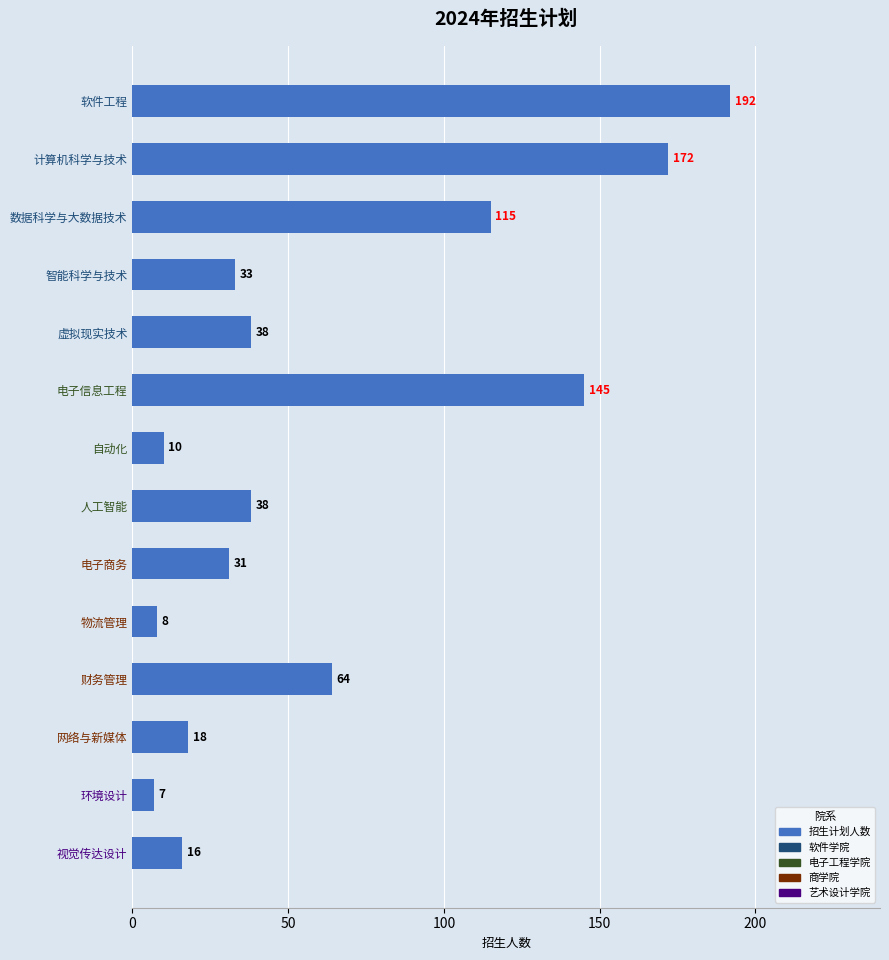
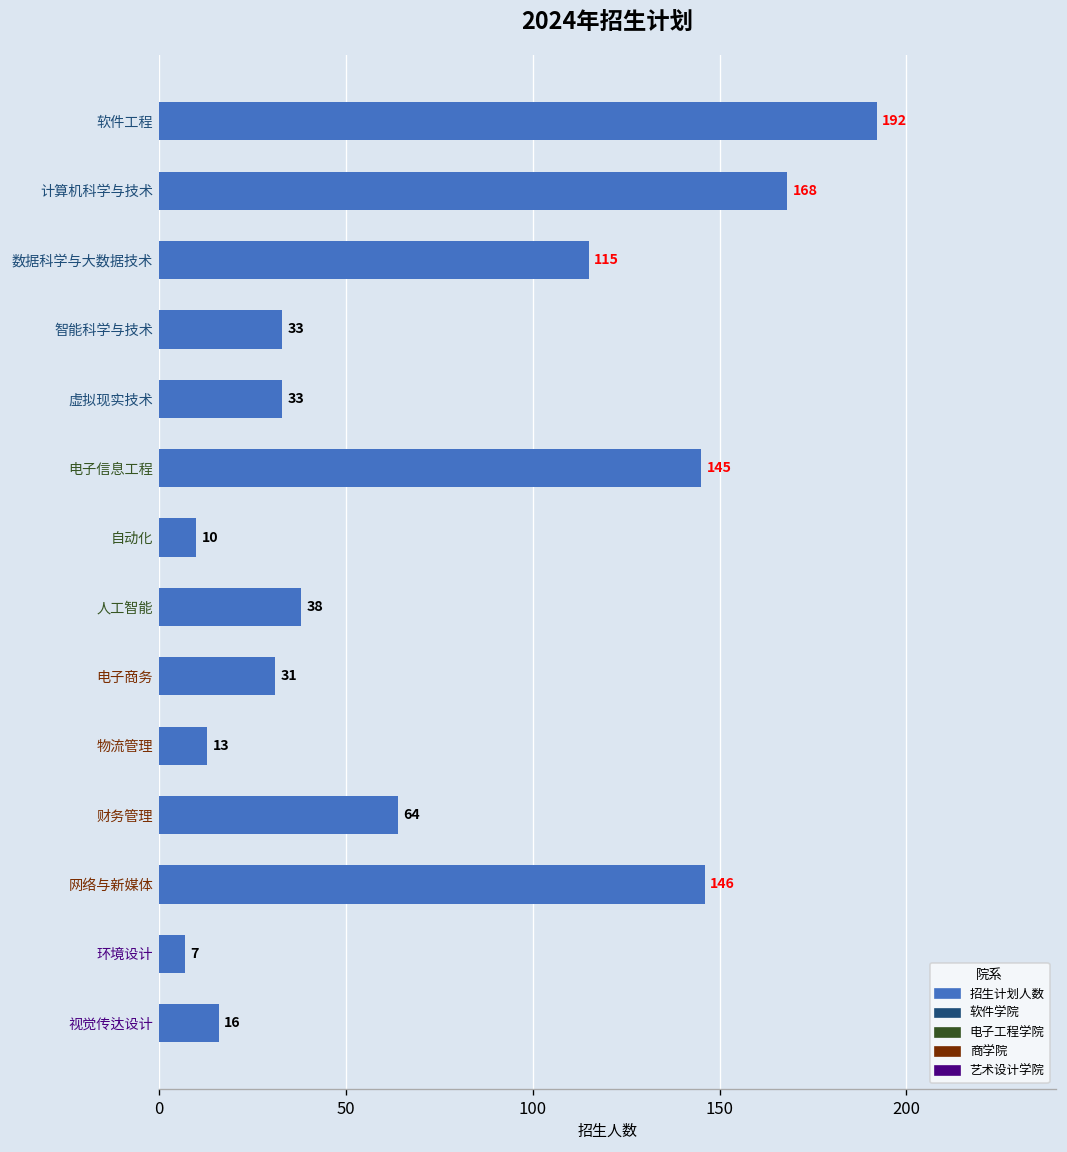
计算机科学与技术: 172 -> 168
虚拟现实技术: 38 -> 33
物流管理: 8 -> 13
网络与新媒体: 18 -> 146
